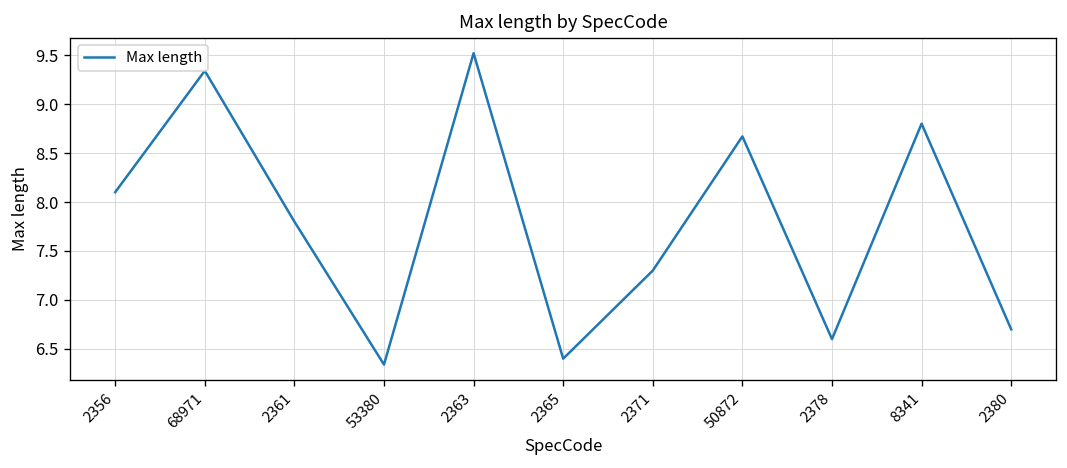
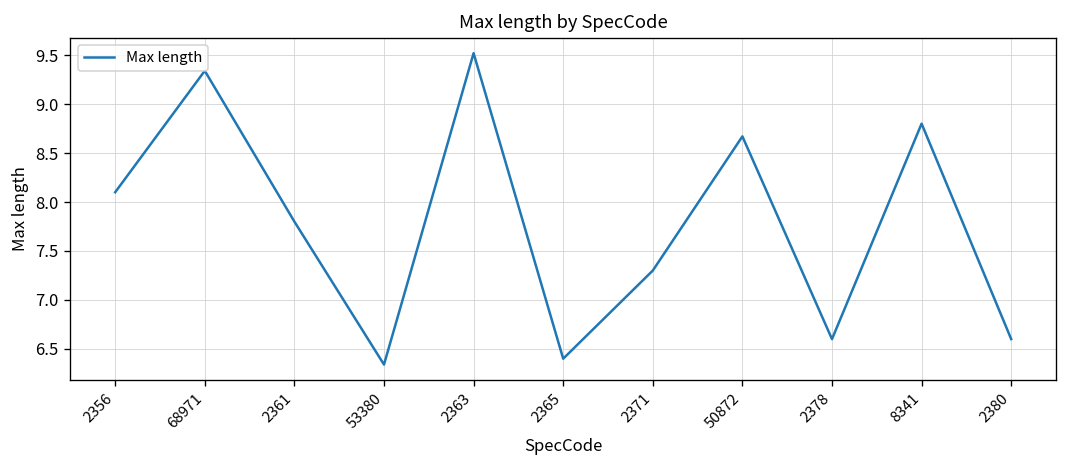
2380: 6.7 -> 6.6
